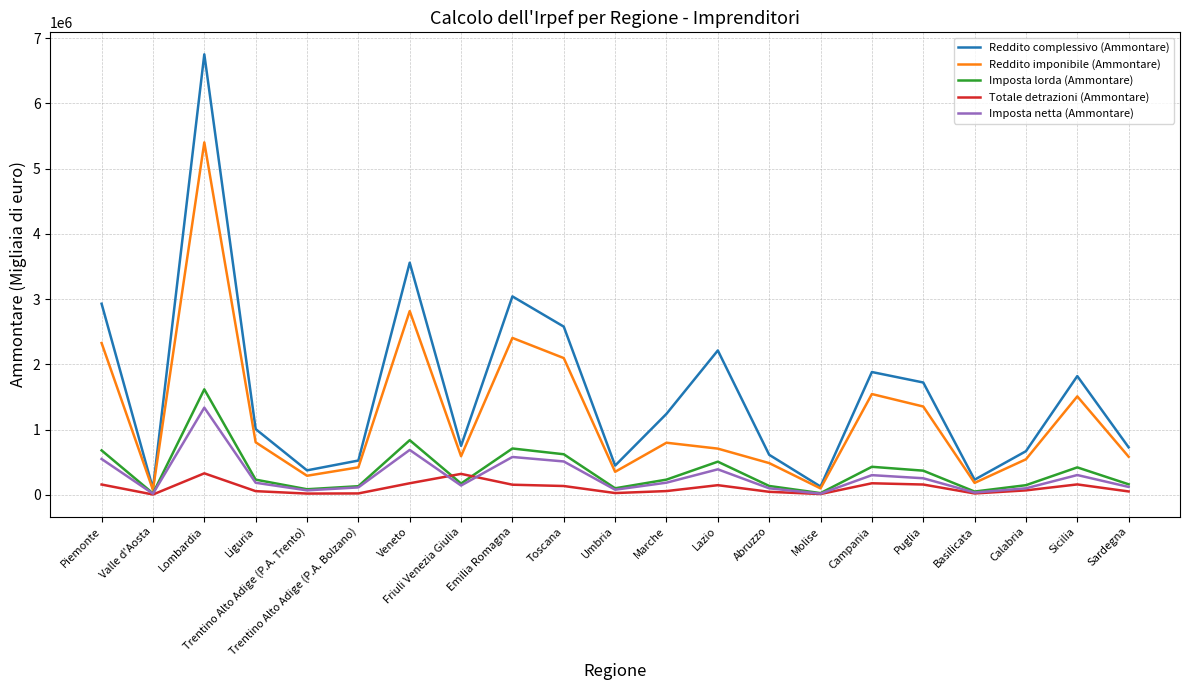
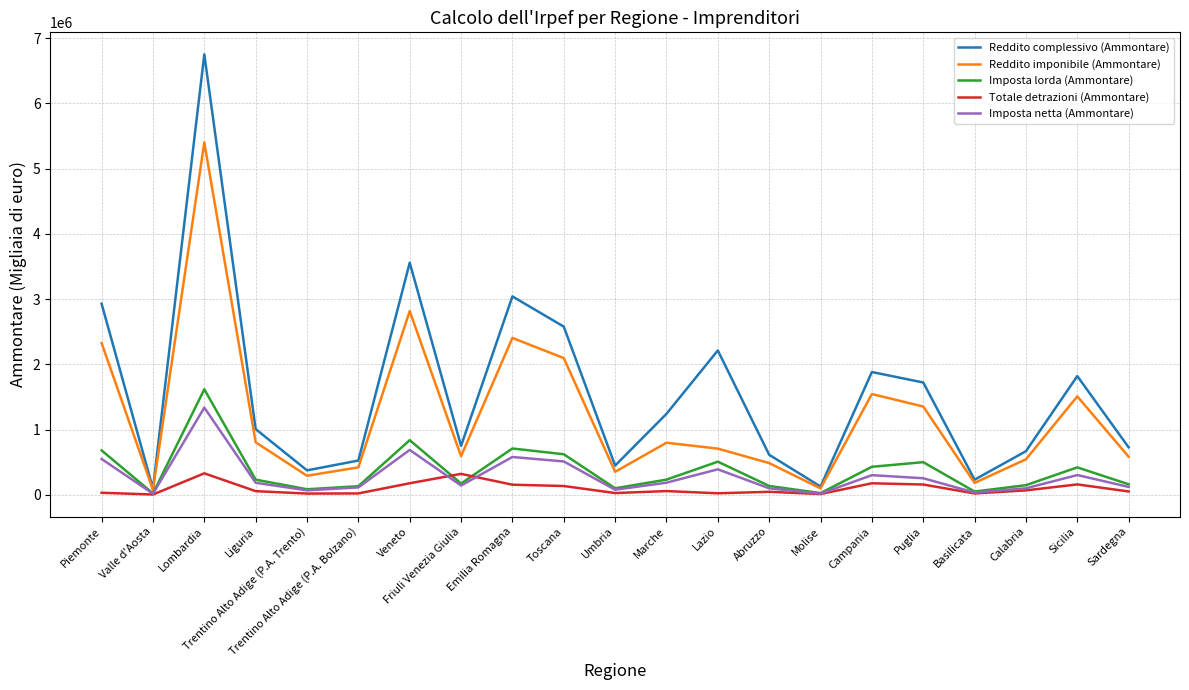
Totale detrazioni (Ammontare), Piemonte: 200000 -> 0
Totale detrazioni (Ammontare), Lazio: 100000 -> 0
Imposta lorda (Ammontare), Puglia: 400000 -> 500000
